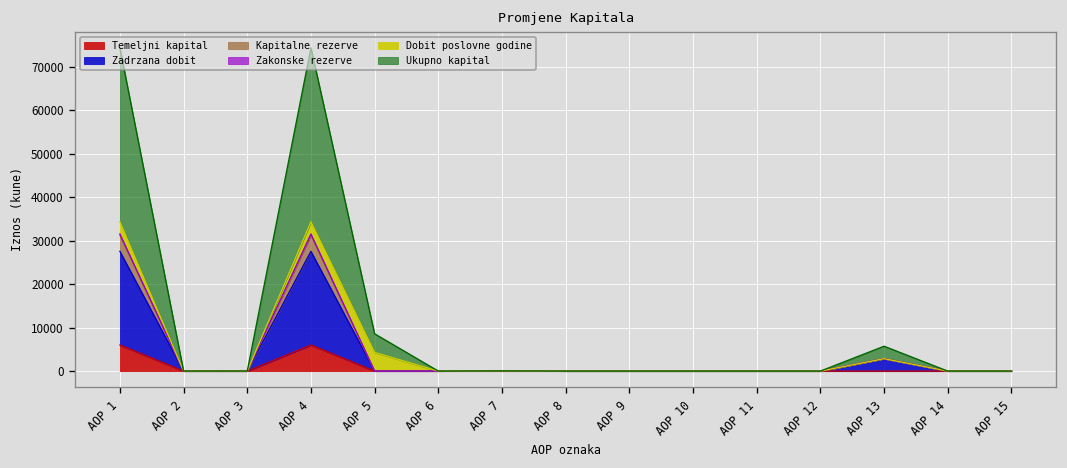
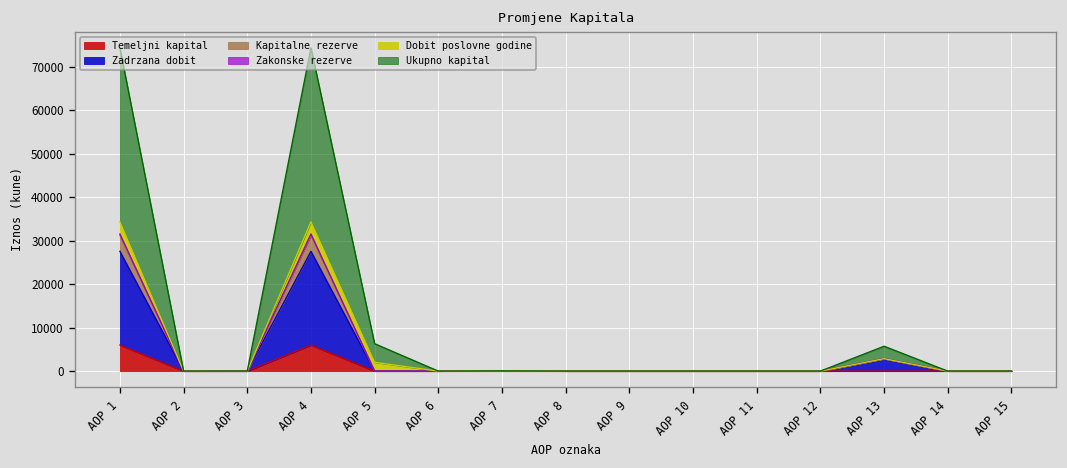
Dobit poslovne godine, AOP 5: 4000 -> 2000
